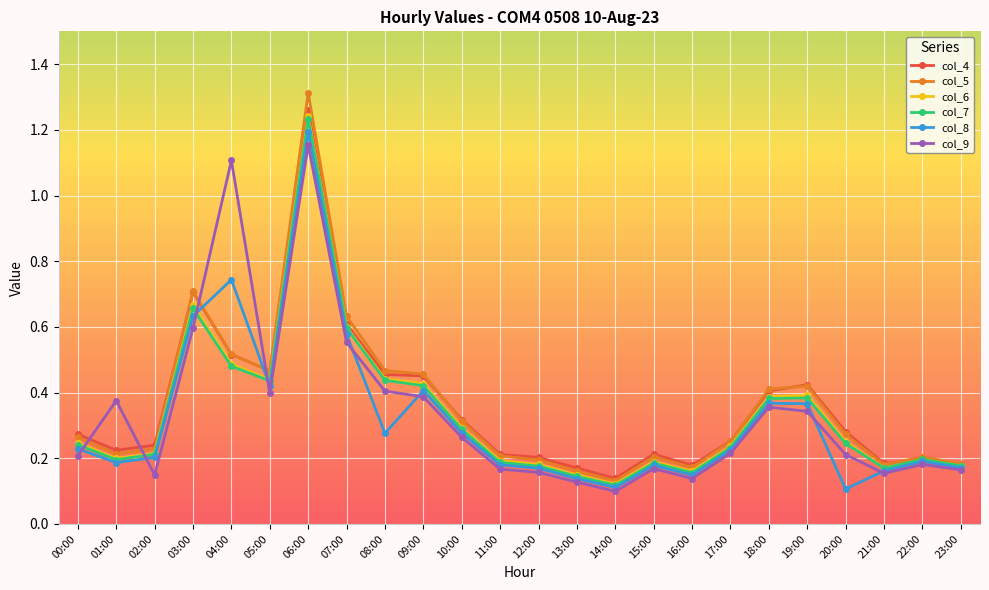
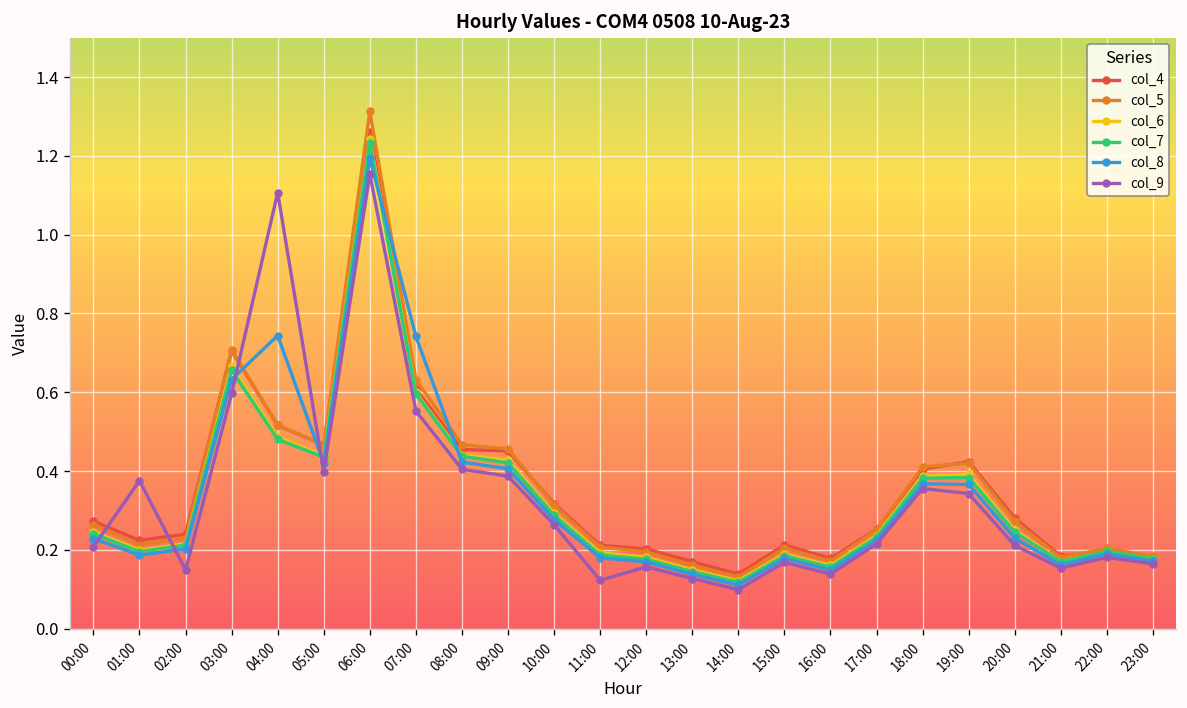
col_8, 07:00: 0.58 -> 0.74
col_8, 08:00: 0.28 -> 0.42
col_9, 11:00: 0.17 -> 0.12
col_8, 20:00: 0.11 -> 0.23
